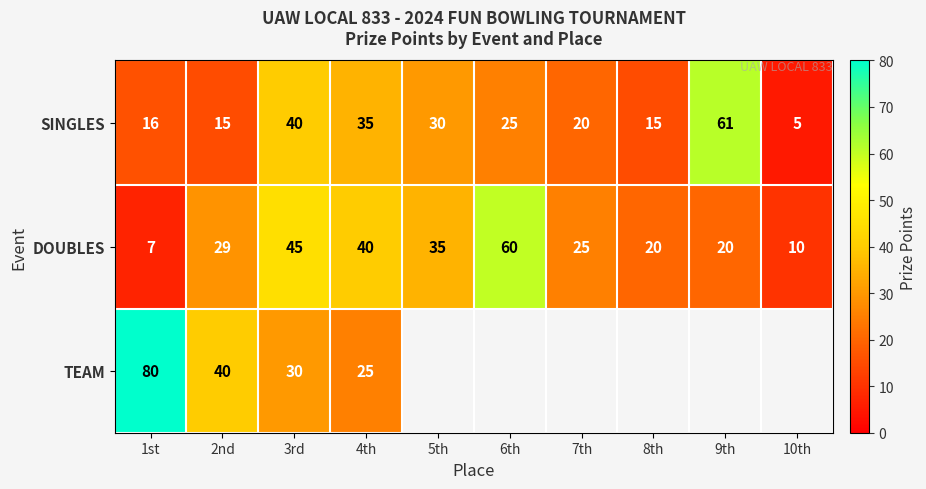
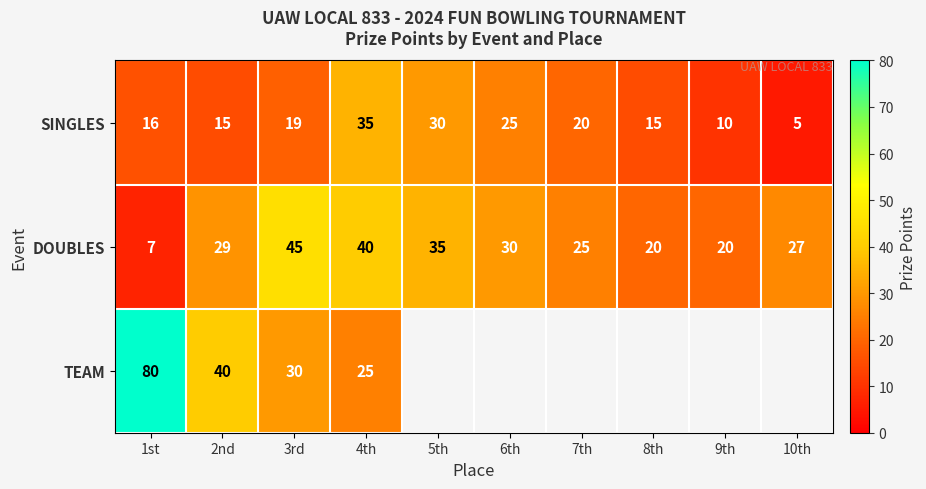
SINGLES, 3rd: 40 -> 19
SINGLES, 9th: 61 -> 10
DOUBLES, 6th: 60 -> 30
DOUBLES, 10th: 10 -> 27
